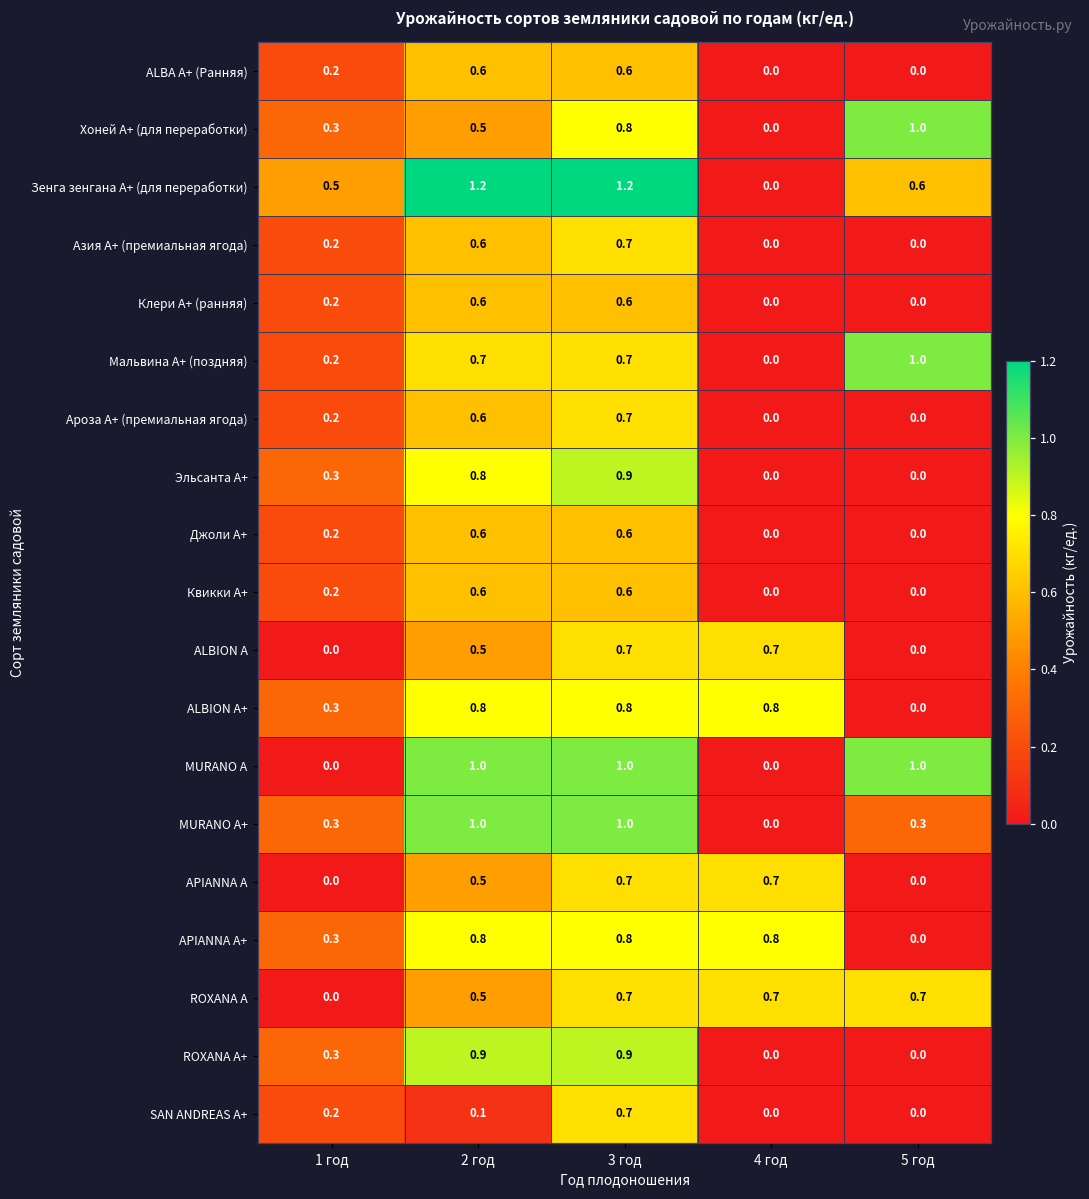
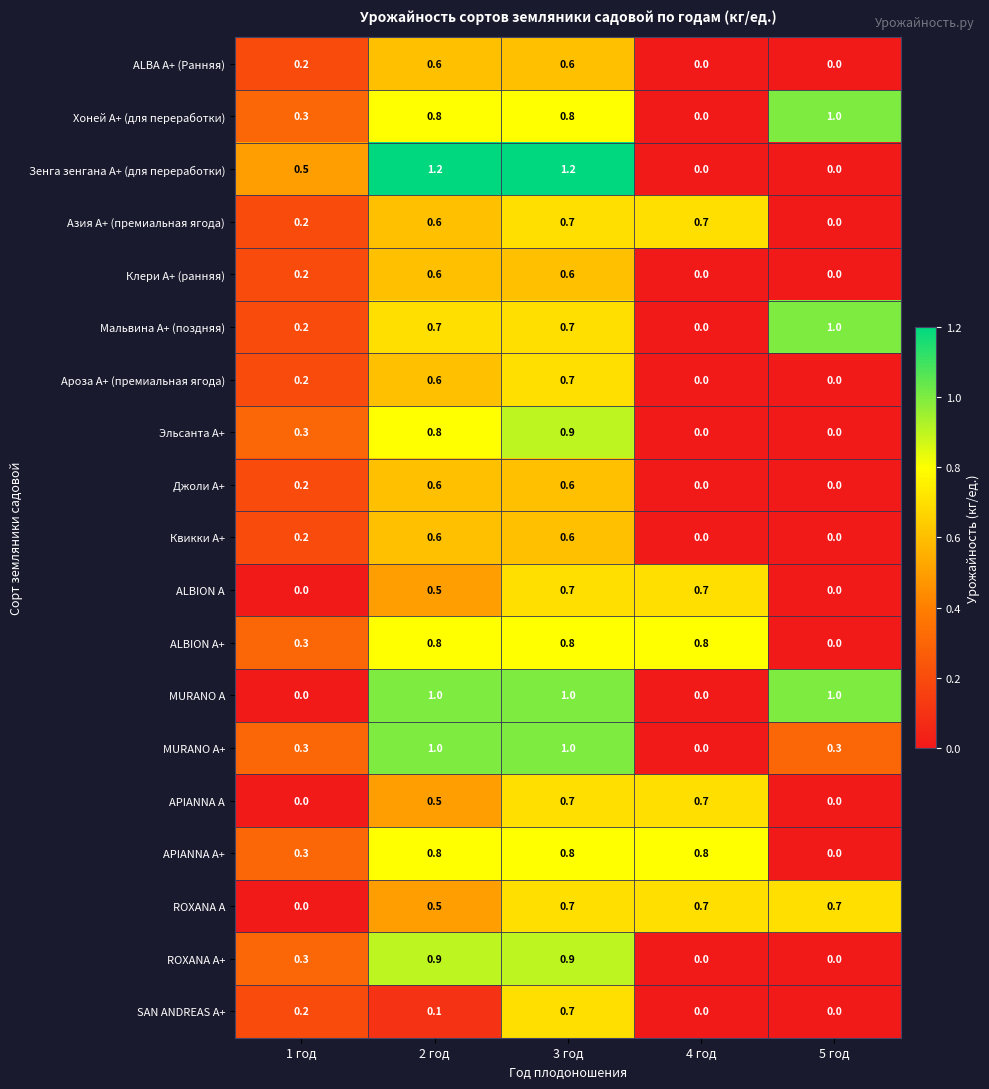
Хоней А+ (для переработки), 2 год: 0.5 -> 0.8
Зенга зенгана А+ (для переработки), 5 год: 0.6 -> 0.0
Азия А+ (премиальная ягода), 4 год: 0.0 -> 0.7
